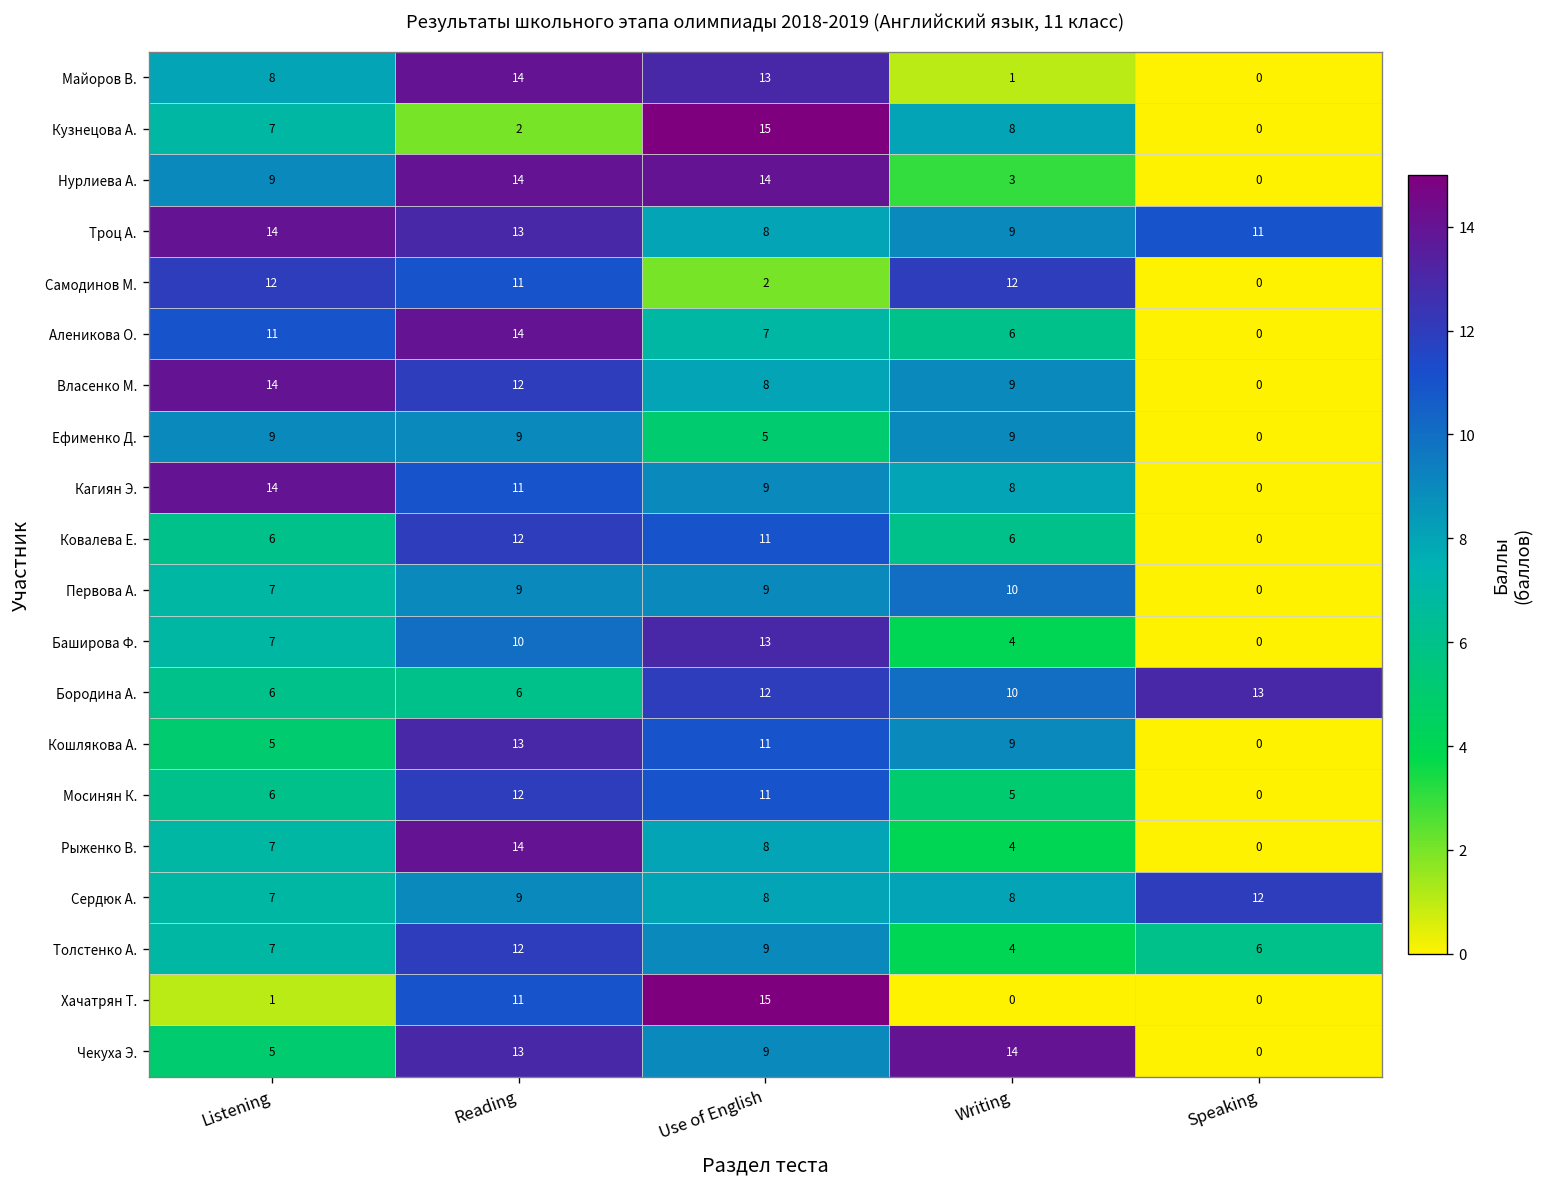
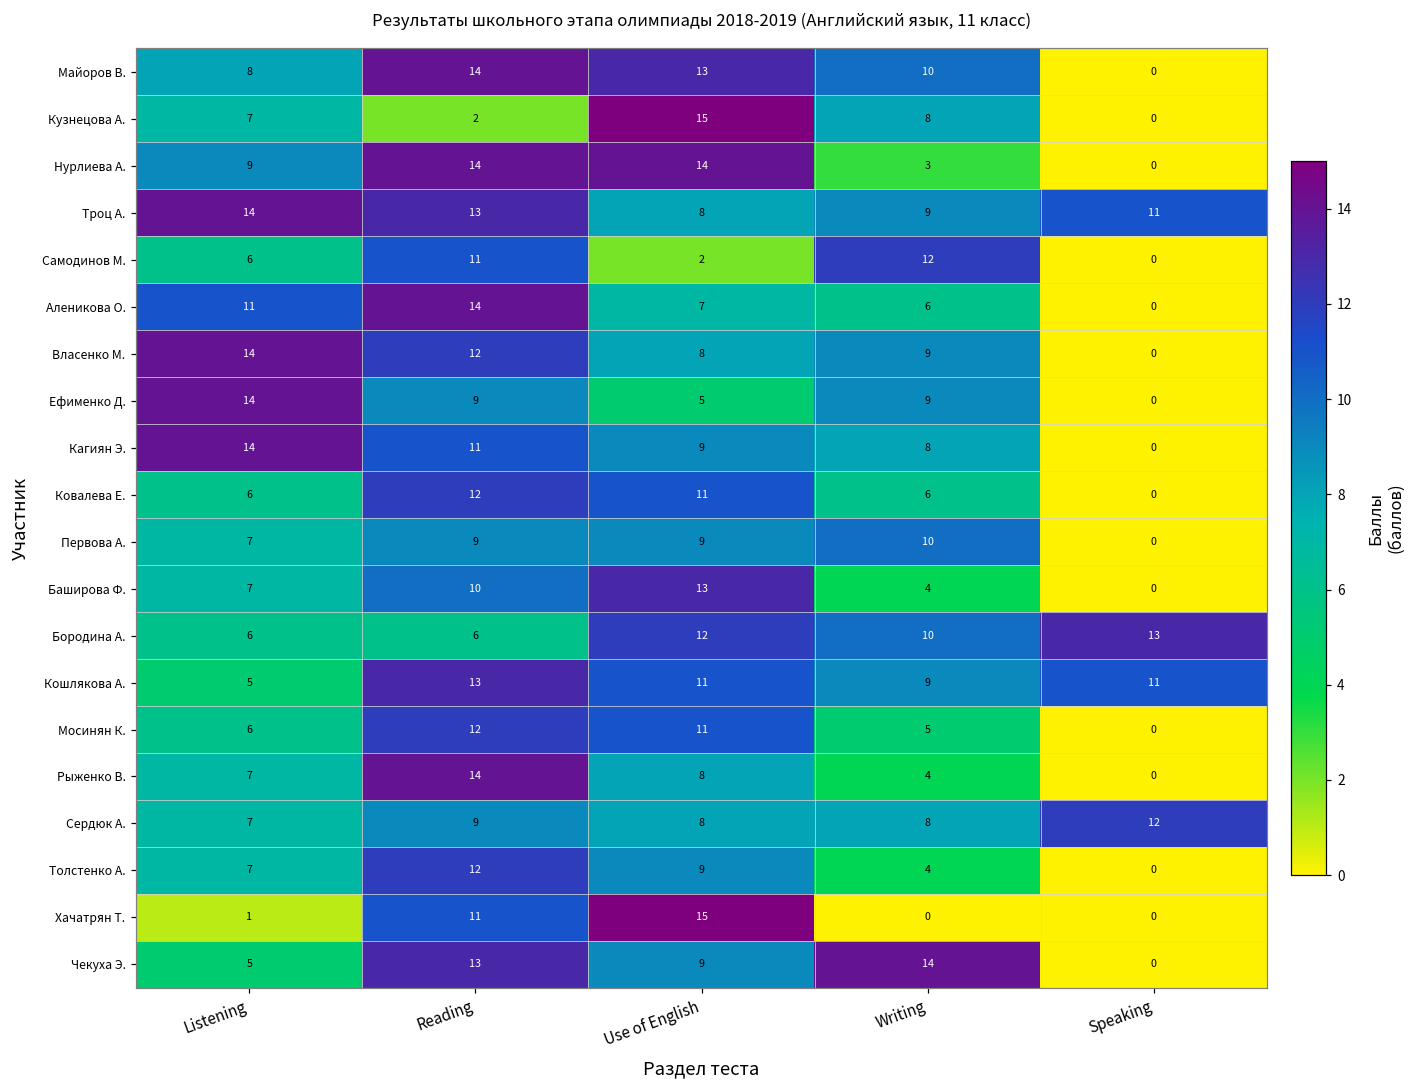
Майоров В., Writing: 1 -> 10
Самодинов М., Listening: 12 -> 6
Ефименко Д., Listening: 9 -> 14
Кошлякова А., Speaking: 0 -> 11
Толстенко А., Speaking: 6 -> 0
